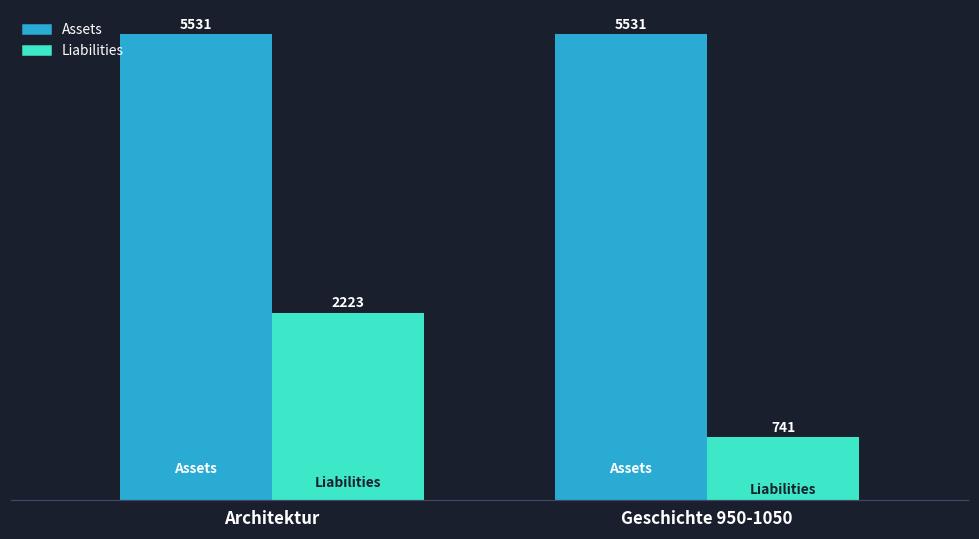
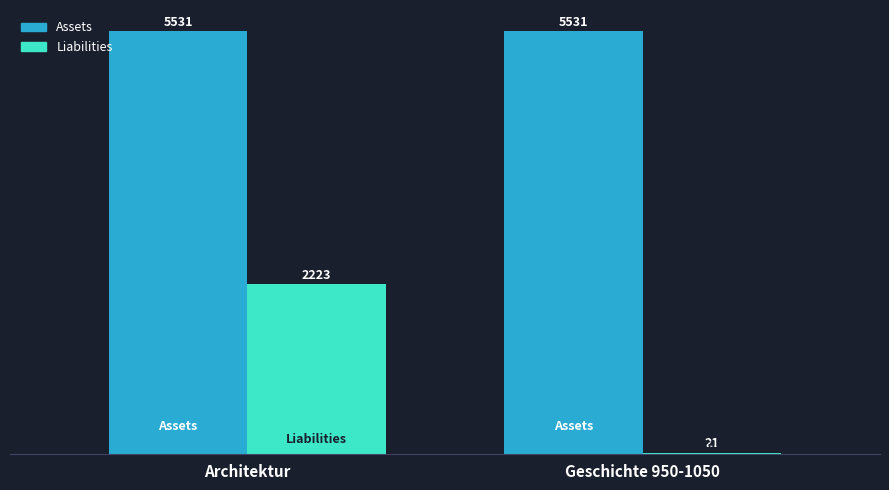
Liabilities, Geschichte 950-1050: 741 -> 21
